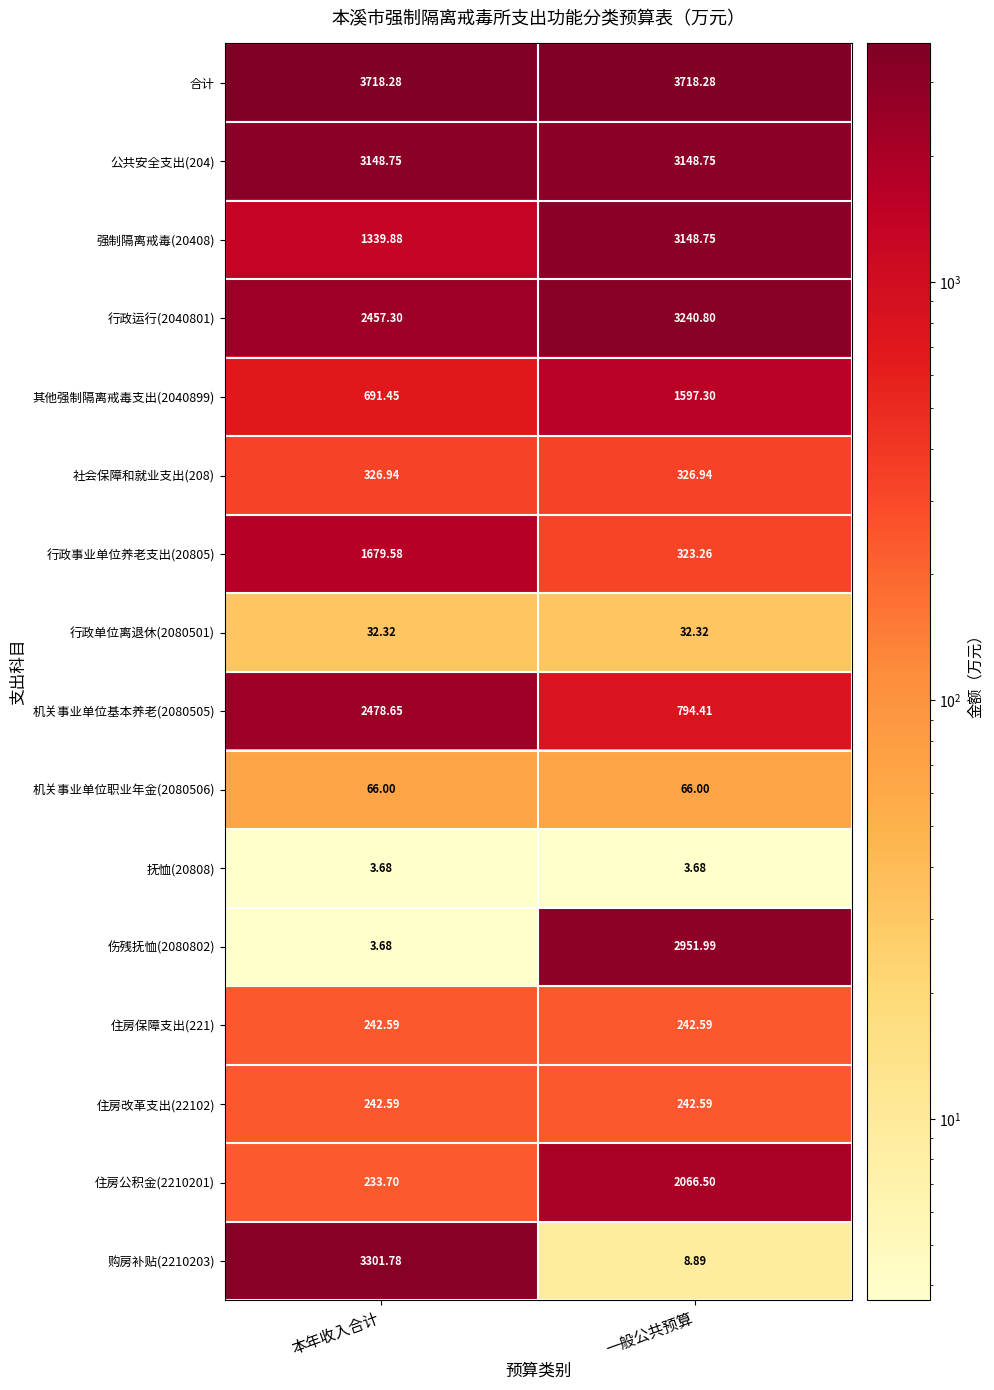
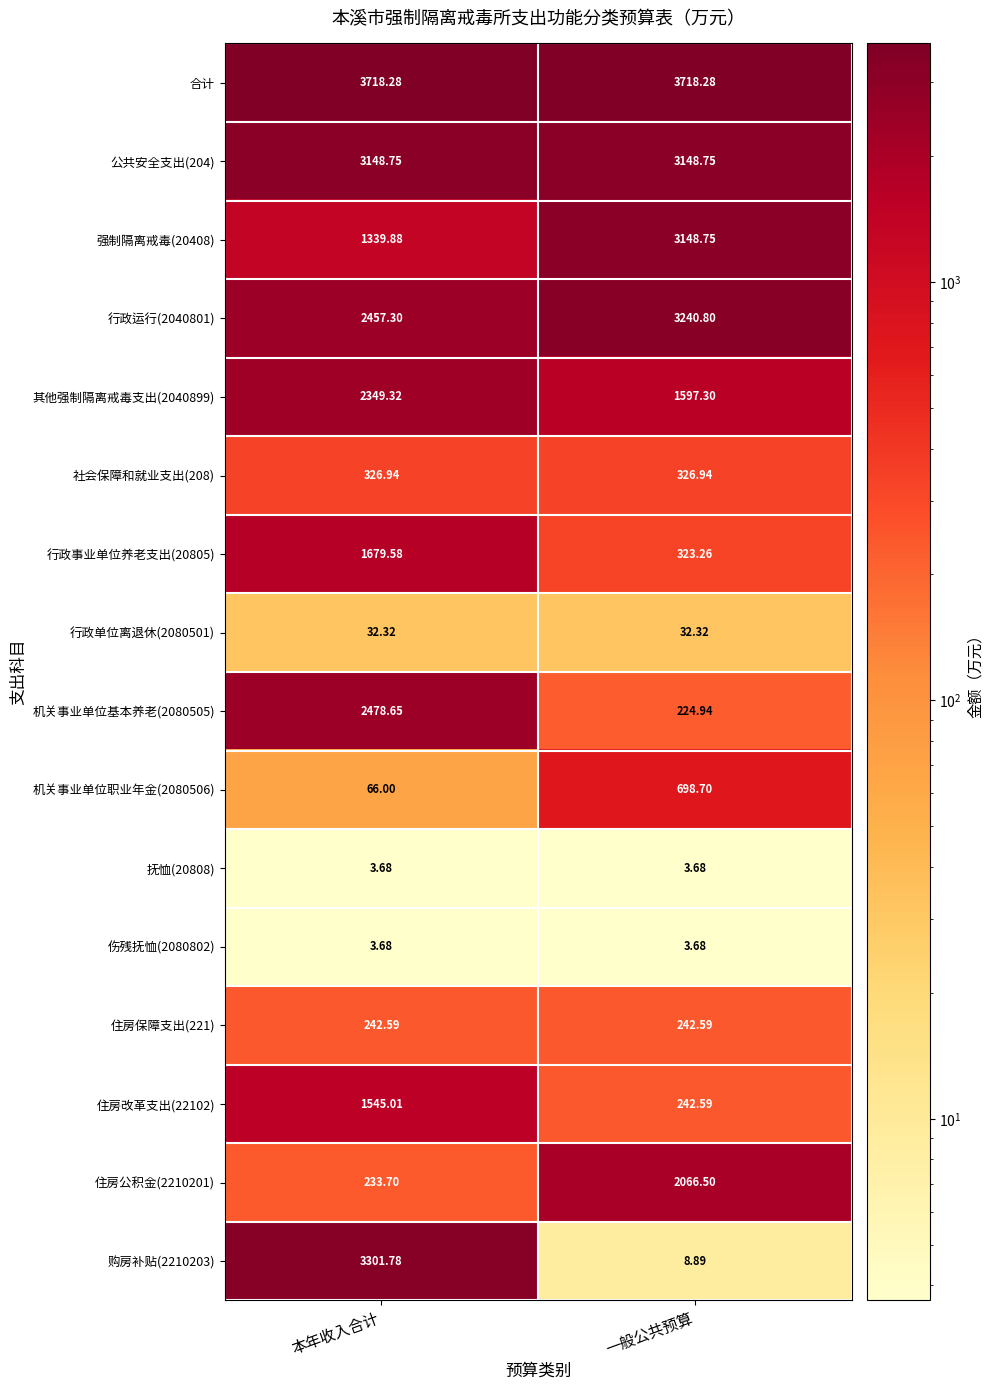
其他强制隔离戒毒支出(2040899), 本年收入合计: 691.45 -> 2349.32
机关事业单位基本养老(2080505), 一般公共预算: 794.41 -> 224.94
机关事业单位职业年金(2080506), 一般公共预算: 66.00 -> 698.70
伤残抚恤(2080802), 一般公共预算: 2951.99 -> 3.68
住房改革支出(22102), 本年收入合计: 242.59 -> 1545.01
